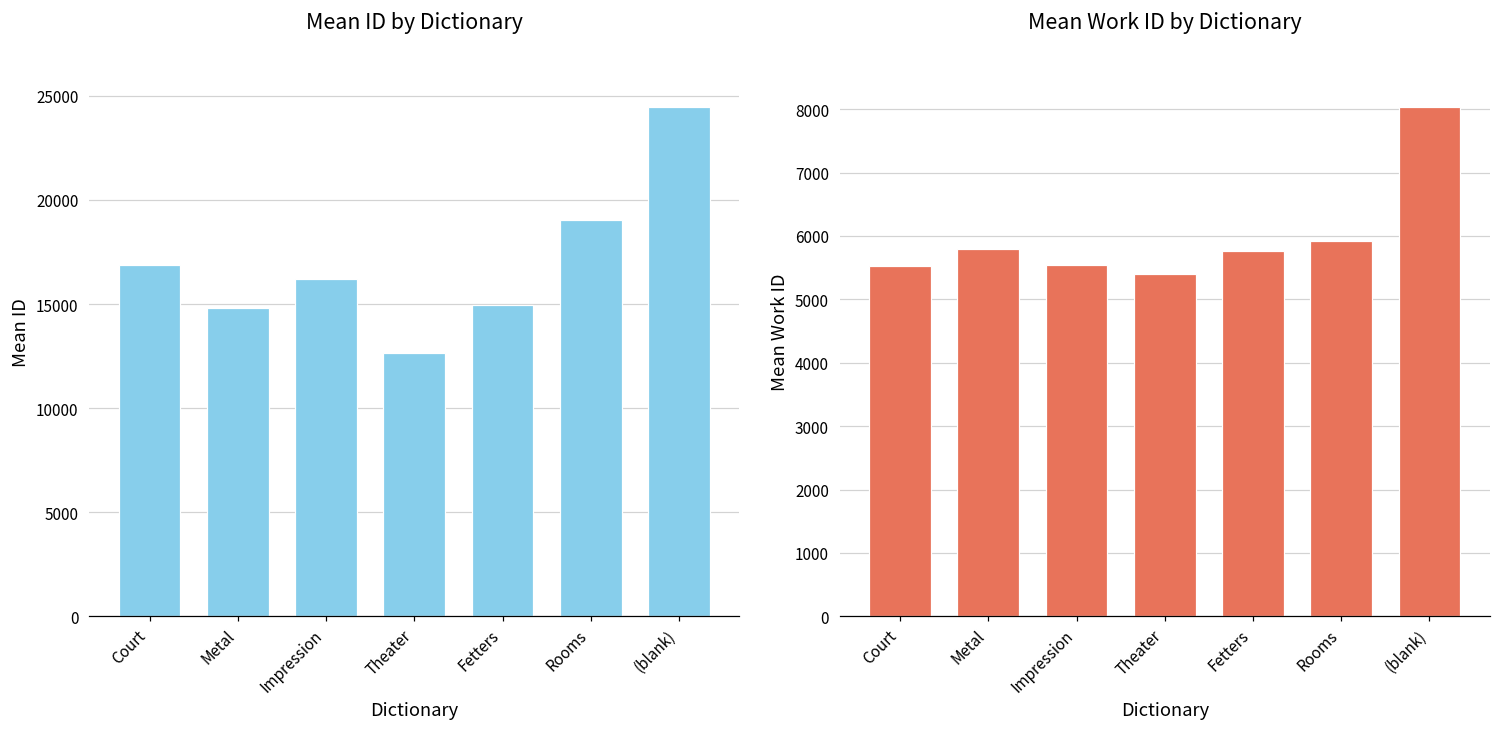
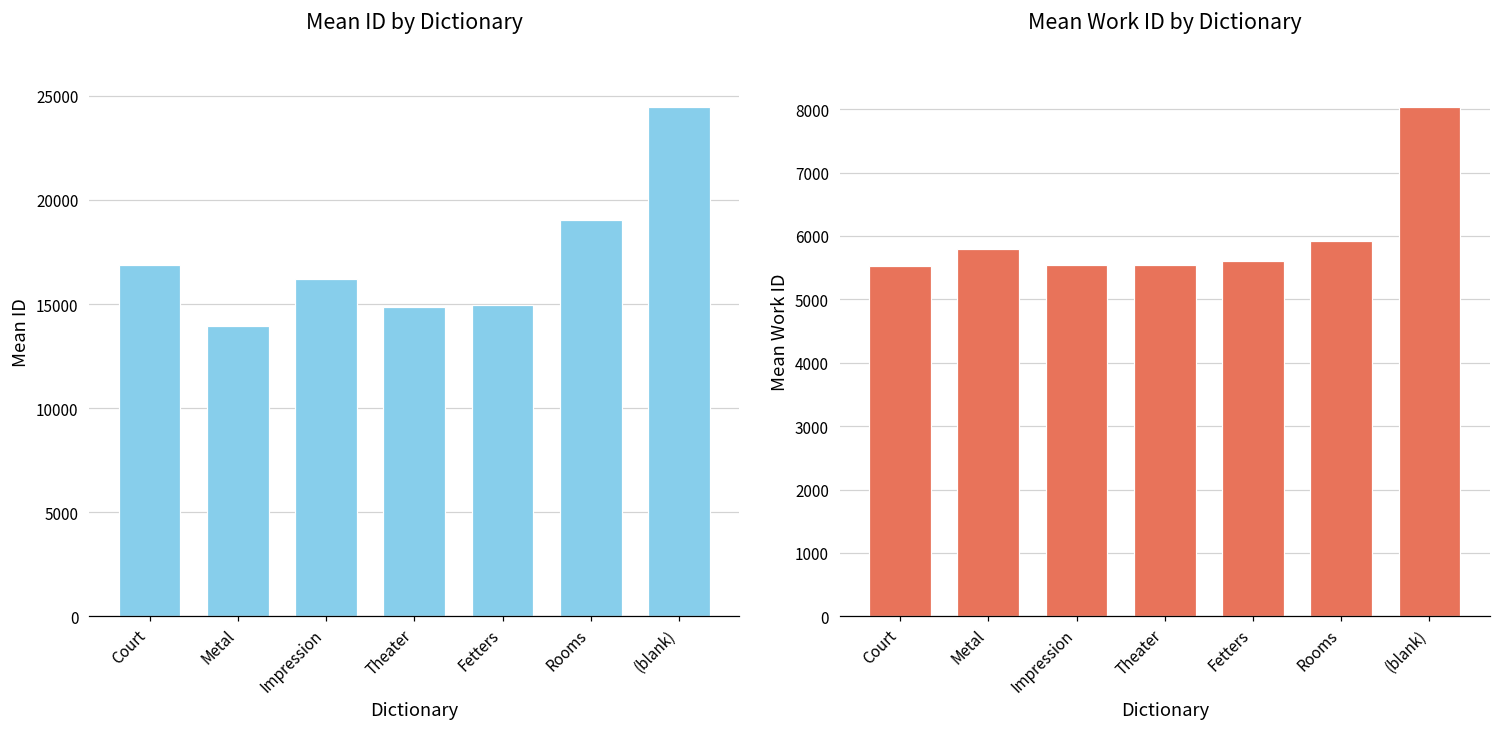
Mean ID by Dictionary, Metal: 14800 -> 14000
Mean ID by Dictionary, Theater: 12600 -> 14800
Mean Work ID by Dictionary, Theater: 5400 -> 5500
Mean Work ID by Dictionary, Fetters: 5800 -> 5600
